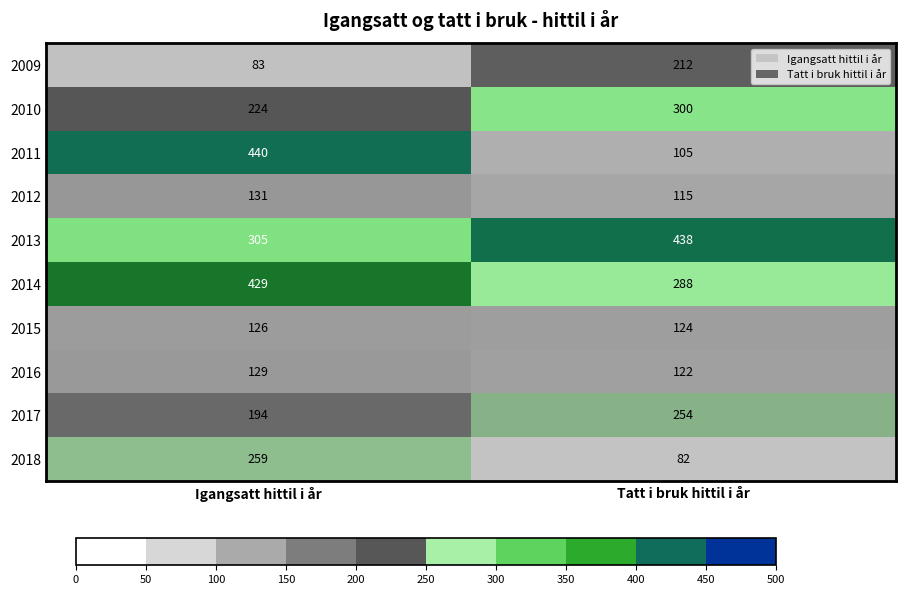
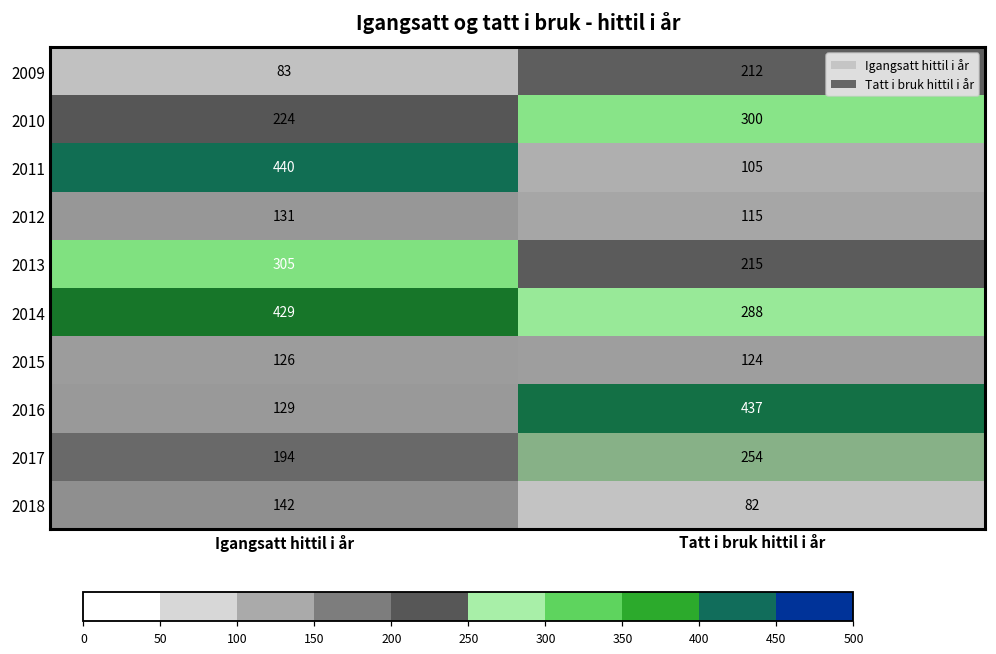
Igangsatt og tatt i bruk - hittil i år, 2013, Tatt i bruk hittil i år: 438 -> 215
Igangsatt og tatt i bruk - hittil i år, 2016, Tatt i bruk hittil i år: 122 -> 437
Igangsatt og tatt i bruk - hittil i år, 2018, Igangsatt hittil i år: 259 -> 142
